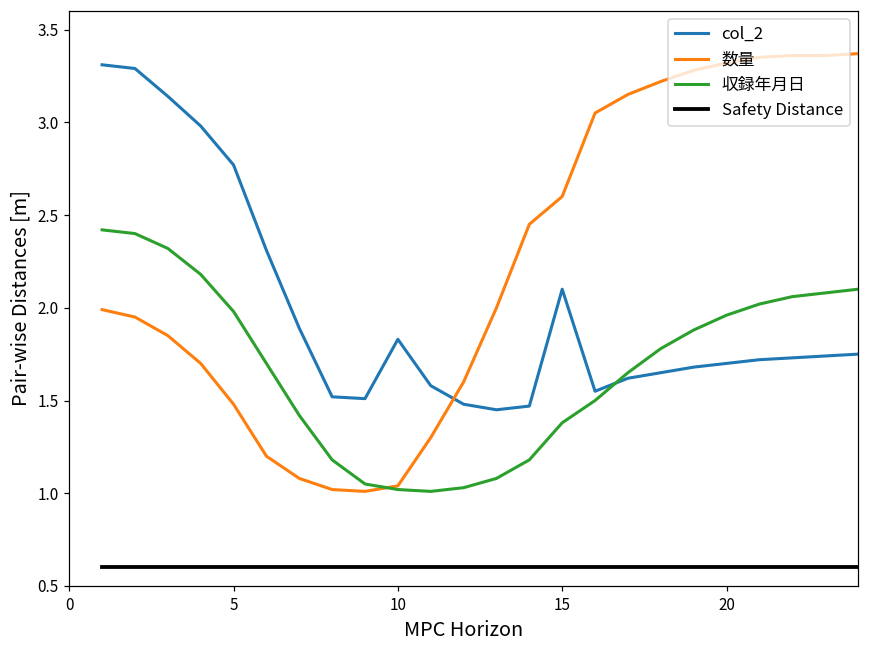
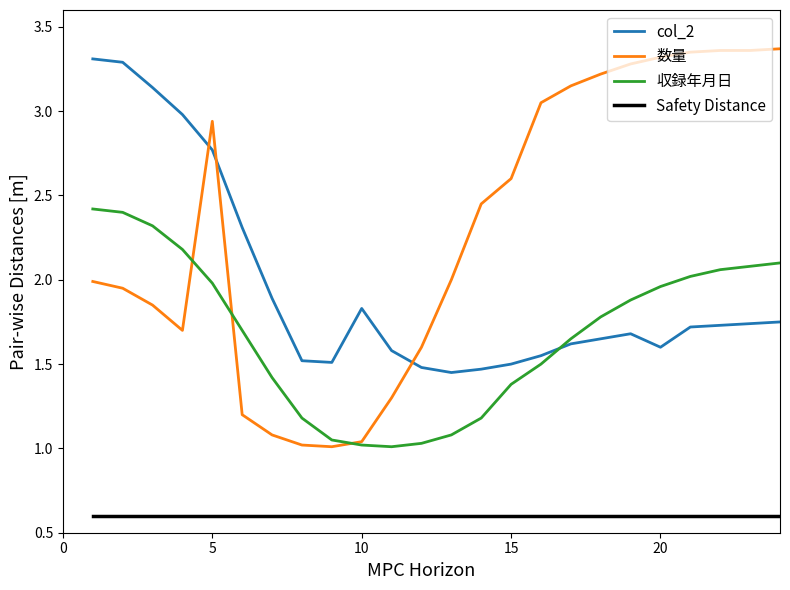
数量, 5: 1.48 -> 2.94
col_2, 15: 2.1 -> 1.5
col_2, 20: 1.7 -> 1.6
